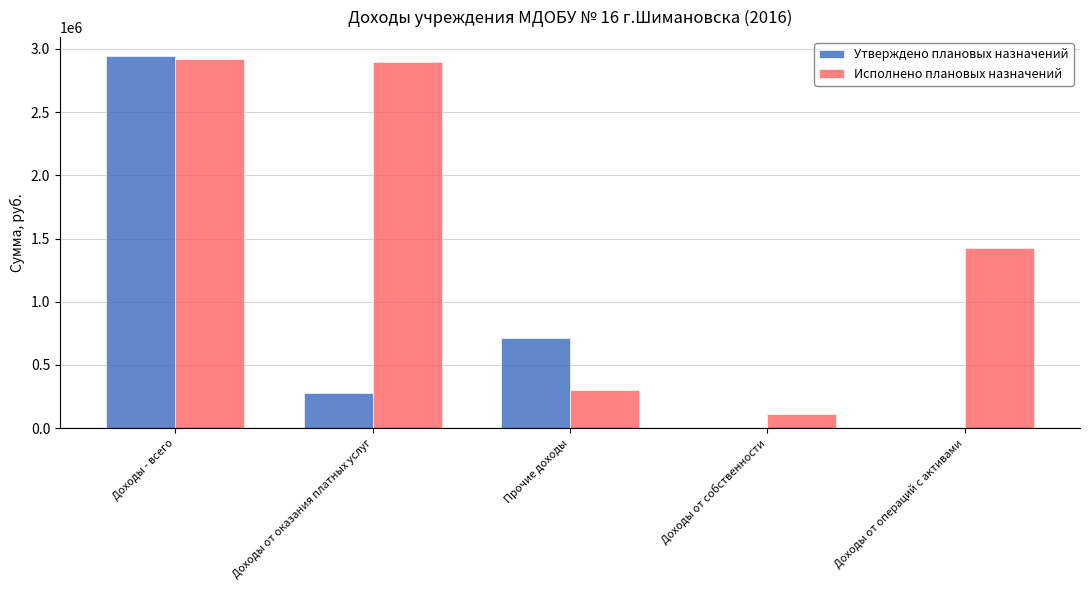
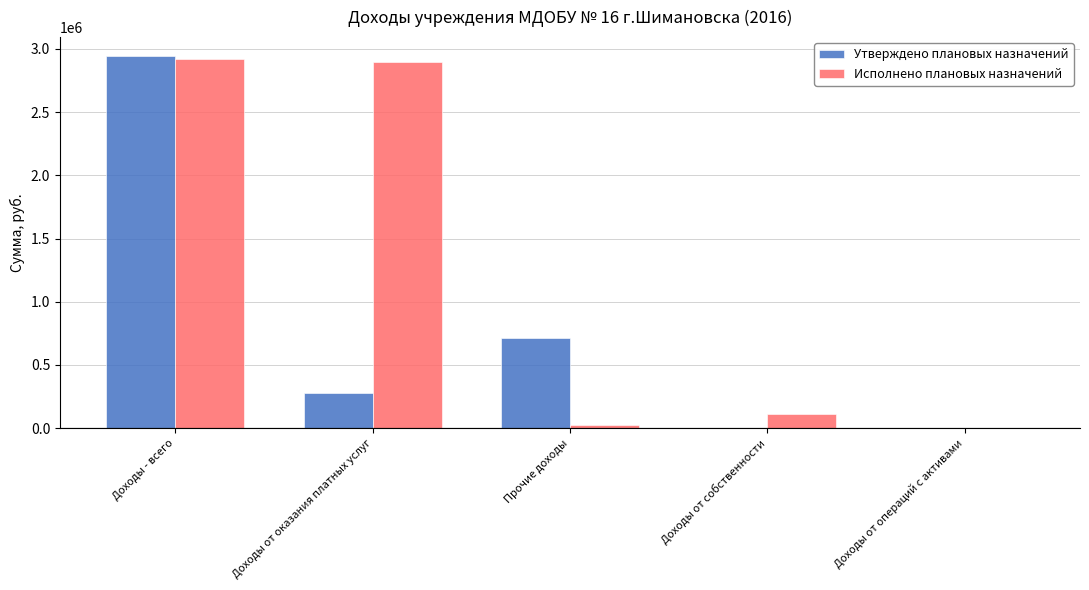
Исполнено плановых назначений, Прочие доходы: 300000 -> 20000
Исполнено плановых назначений, Доходы от операций с активами: 1420000 -> 0
